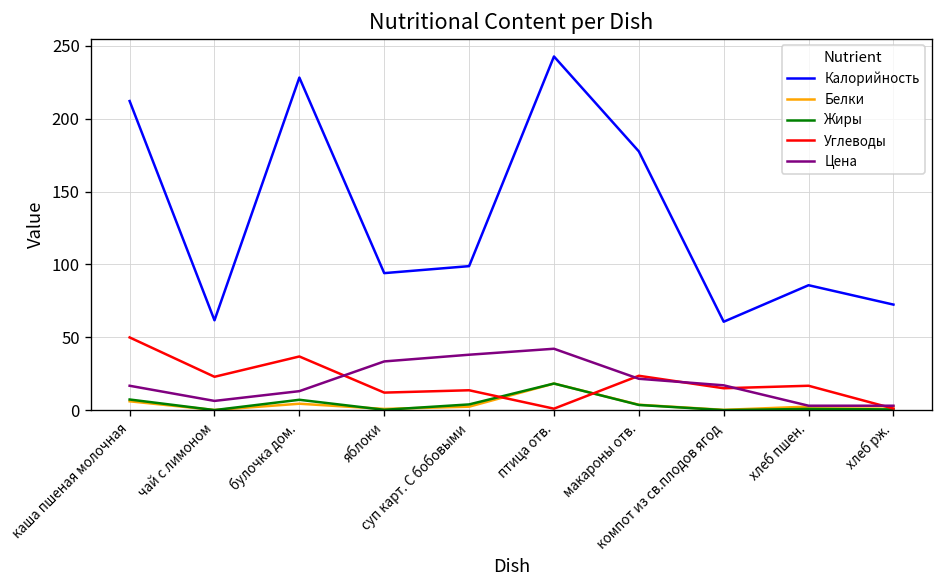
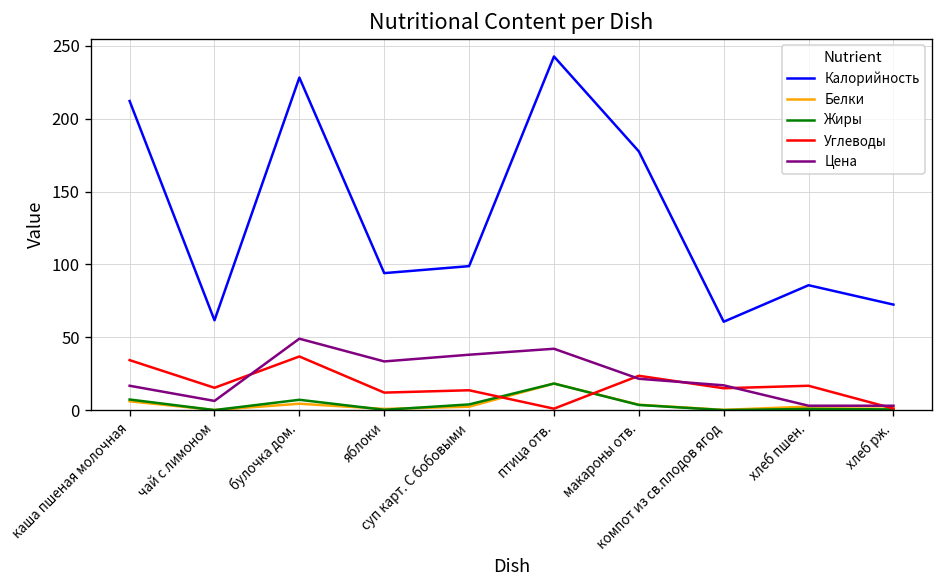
Углеводы, каша пшеная молочная: 50 -> 34
Углеводы, чай с лимоном: 23 -> 15
Цена, булочка дом.: 13 -> 49
